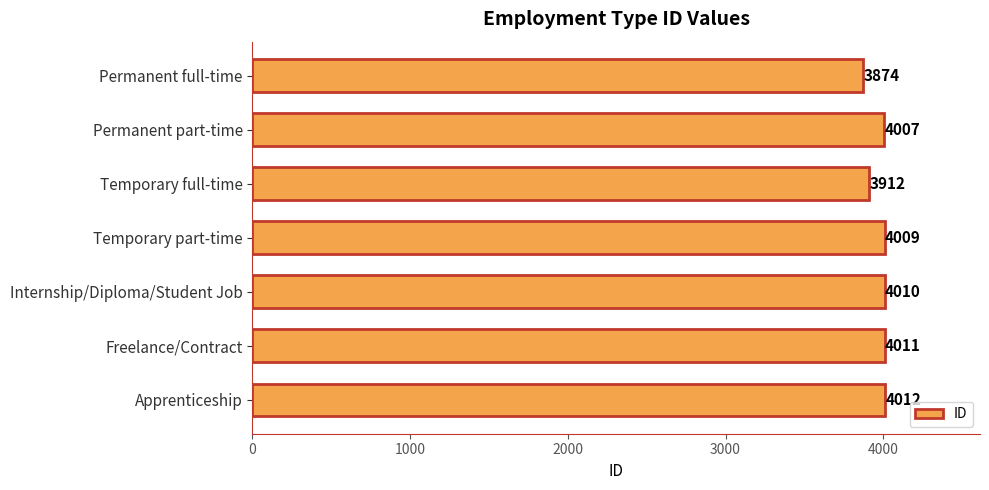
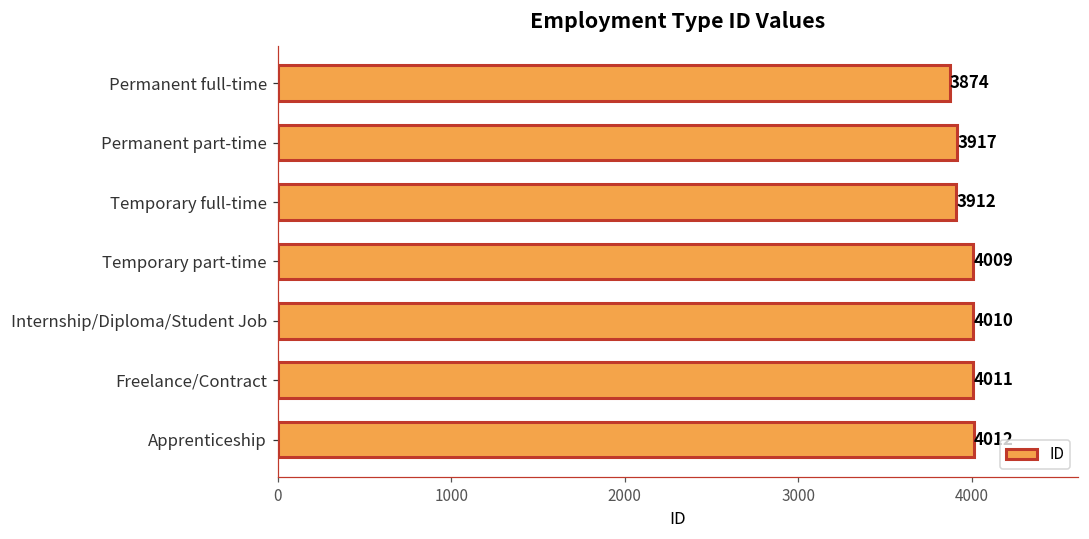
Permanent part-time: 4007 -> 3917
